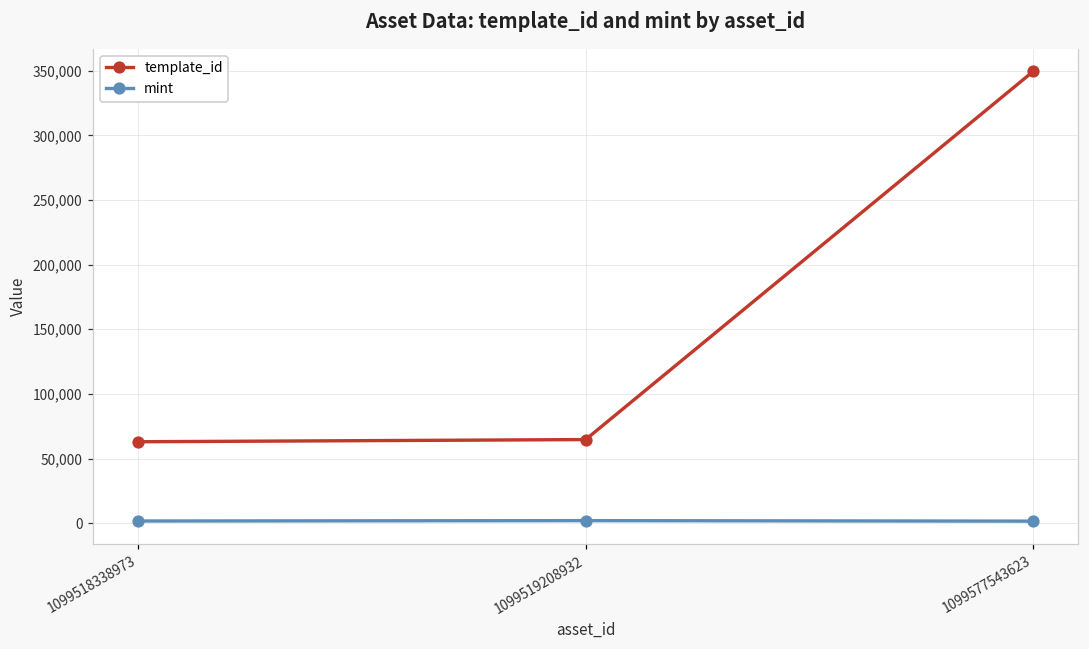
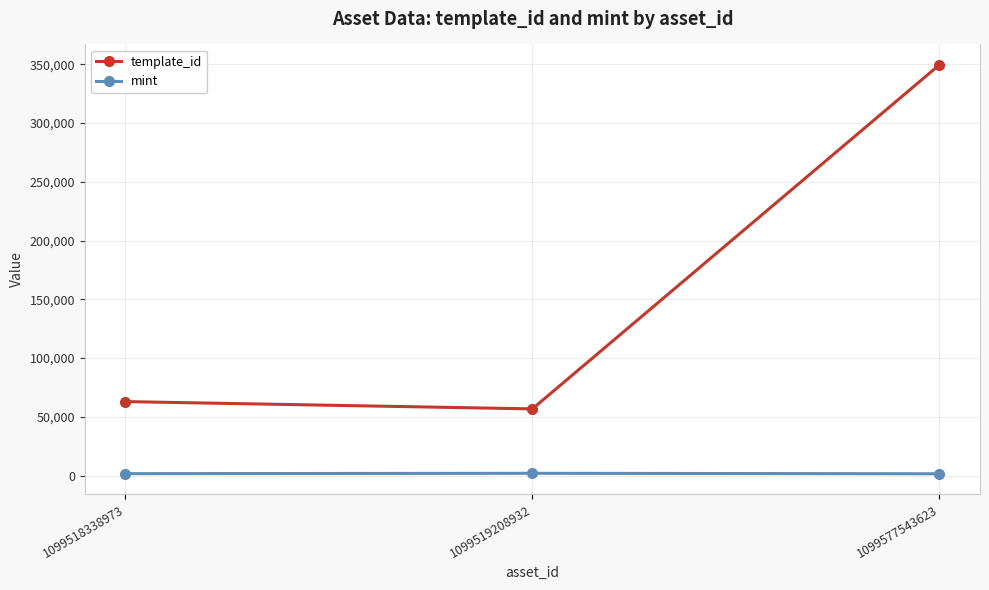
template_id, 1099519208932: 65,000 -> 57,000
